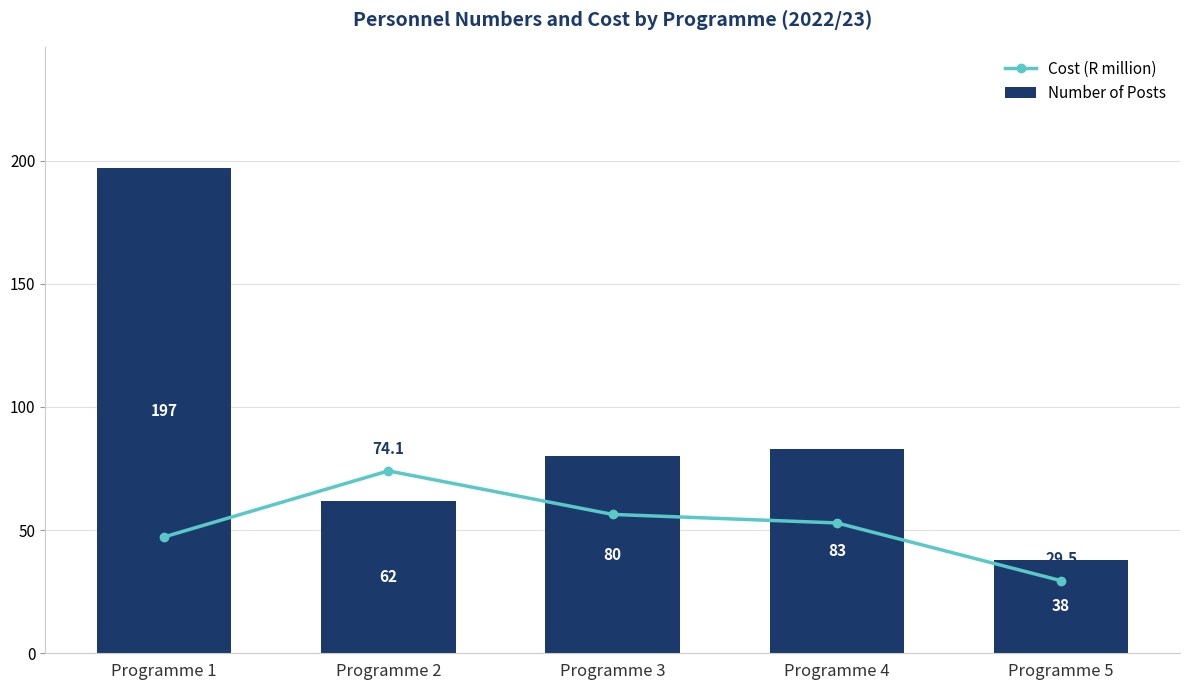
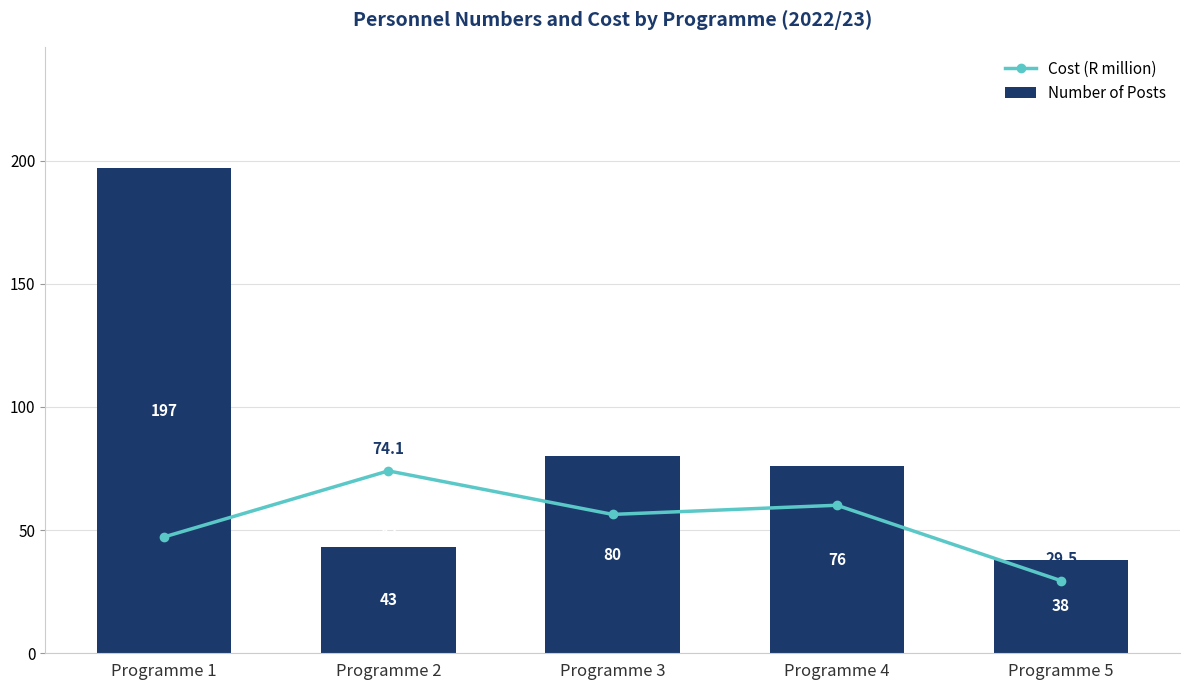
Number of Posts, Programme 2: 62 -> 43
Cost (R million), Programme 4: 53 -> 60
Number of Posts, Programme 4: 83 -> 76
